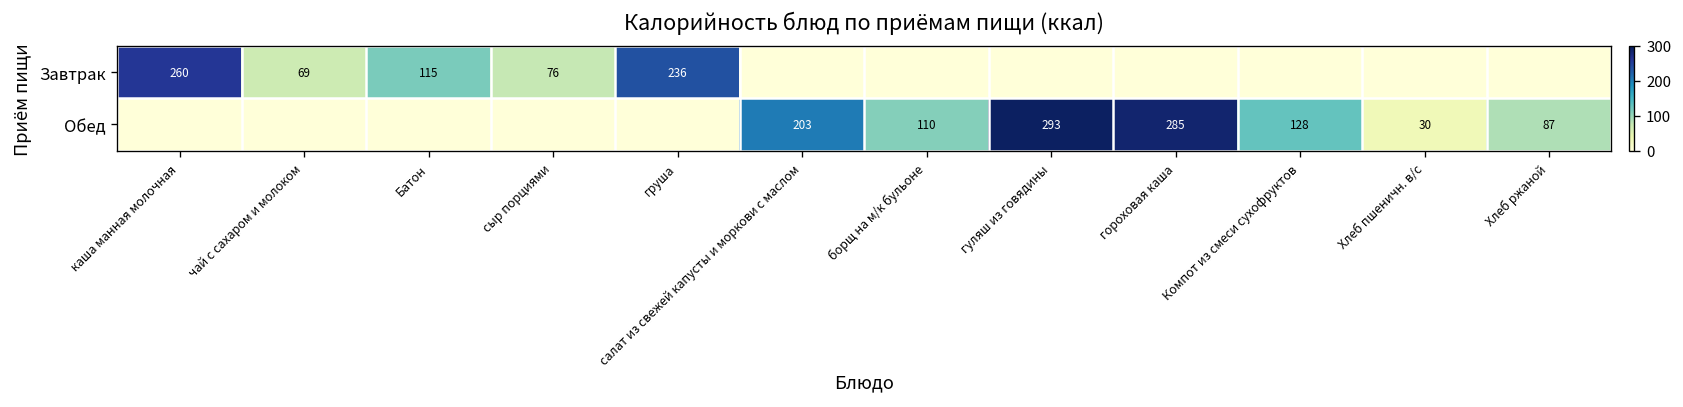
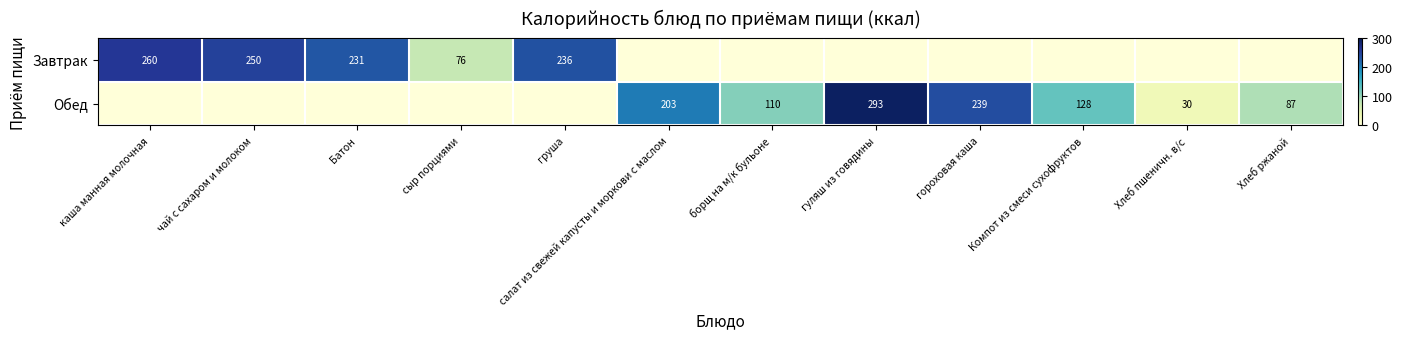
Завтрак, чай с сахаром и молоком: 69 -> 250
Завтрак, Батон: 115 -> 231
Обед, гороховая каша: 285 -> 239
